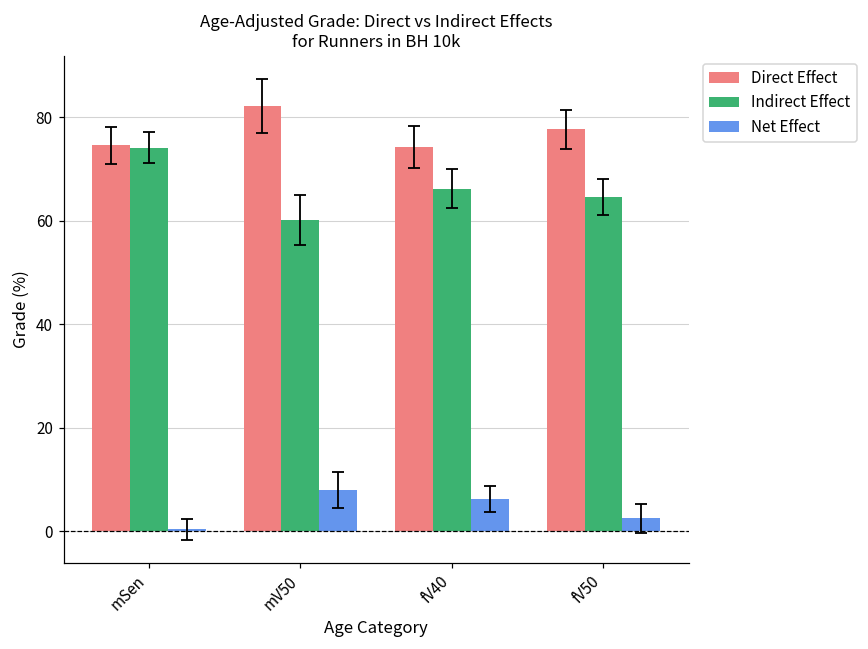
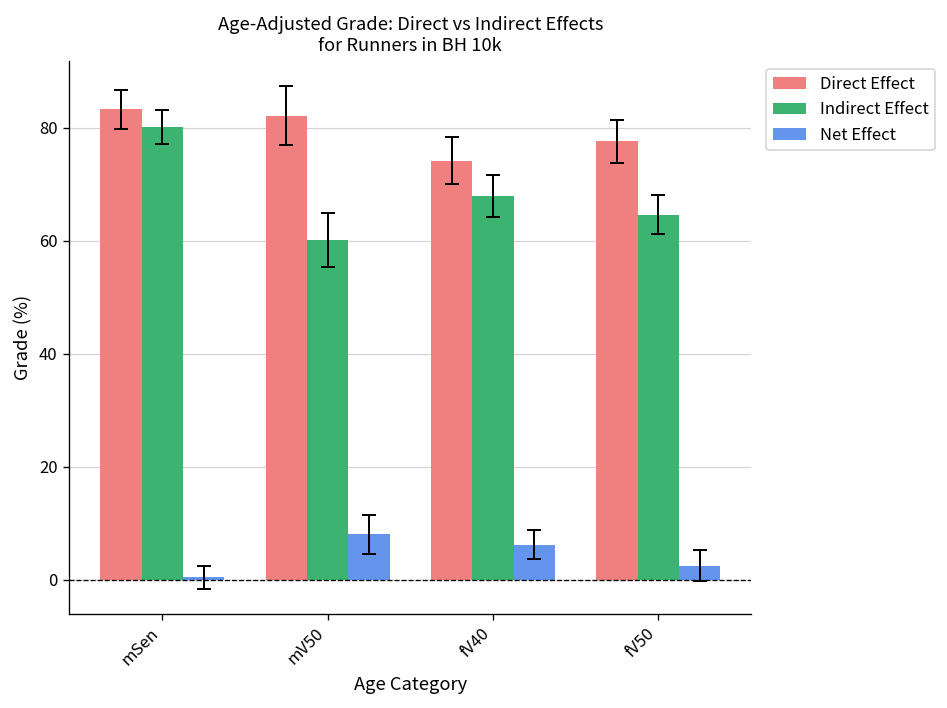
Direct Effect, mSen: 75 -> 83
Indirect Effect, mSen: 74 -> 80
Indirect Effect, fV40: 66 -> 68
